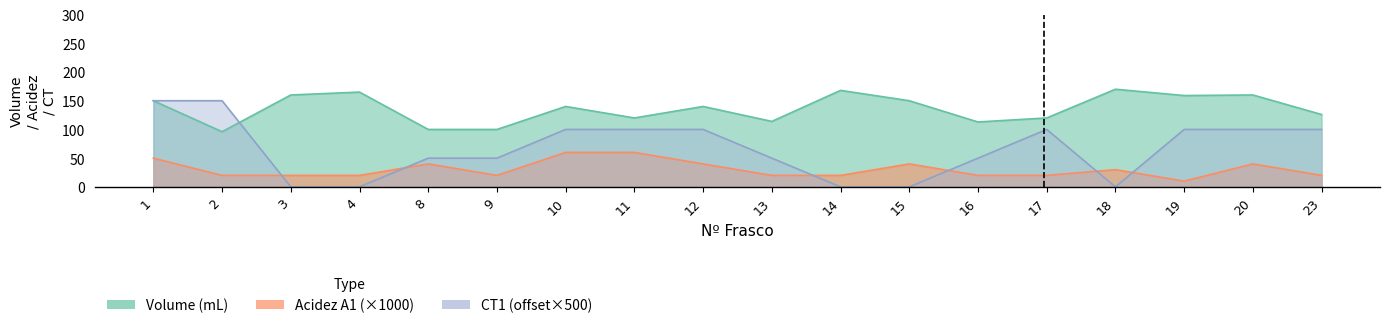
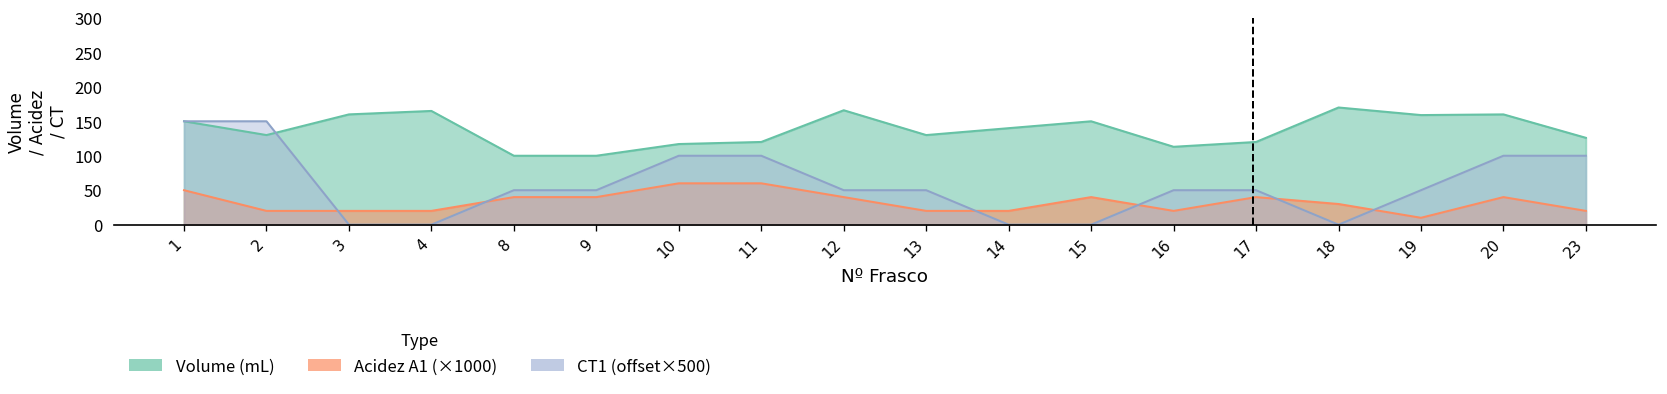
Volume (mL), 2: 100 -> 130
Acidez A1 (×1000), 9: 20 -> 40
Volume (mL), 10: 140 -> 120
Volume (mL), 12: 140 -> 170
CT1 (offset×500), 12: 100 -> 50
Volume (mL), 13: 110 -> 130
Volume (mL), 14: 170 -> 140
Acidez A1 (×1000), 17: 20 -> 40
CT1 (offset×500), 17: 100 -> 50
CT1 (offset×500), 19: 100 -> 50
